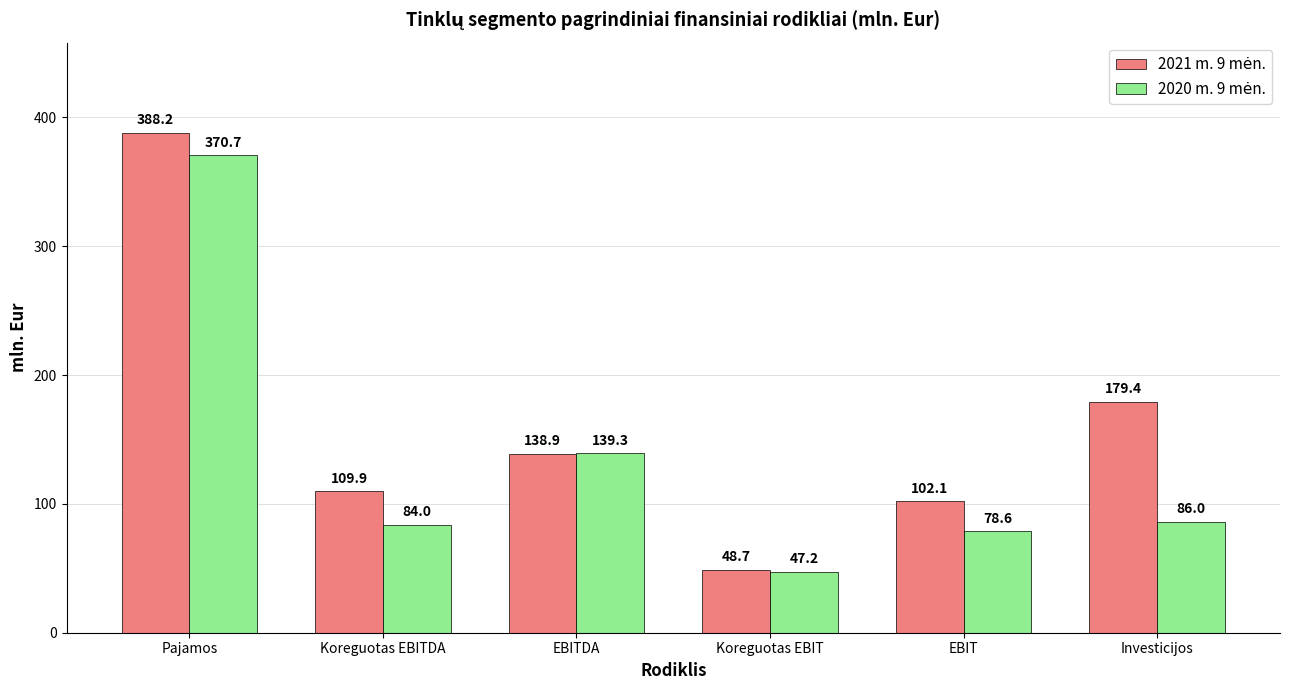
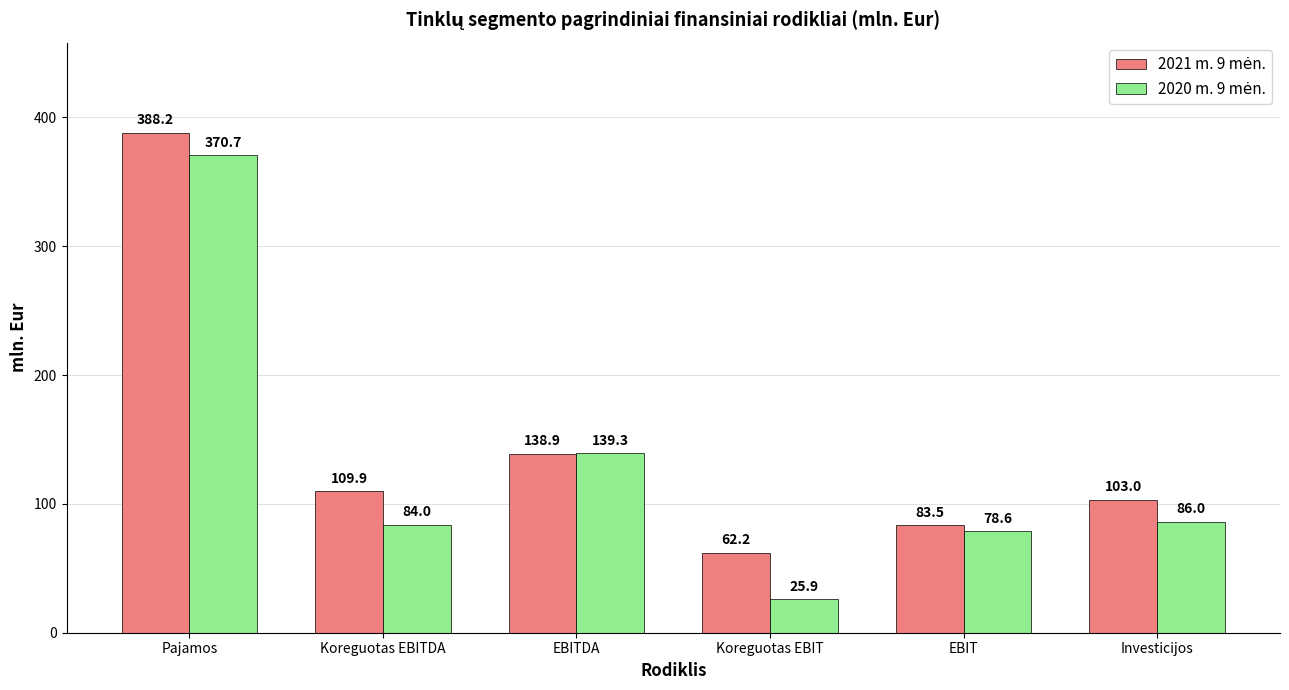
2021 m. 9 mėn., Koreguotas EBIT: 48.7 -> 62.2
2020 m. 9 mėn., Koreguotas EBIT: 47.2 -> 25.9
2021 m. 9 mėn., EBIT: 102.1 -> 83.5
2021 m. 9 mėn., Investicijos: 179.4 -> 103.0
